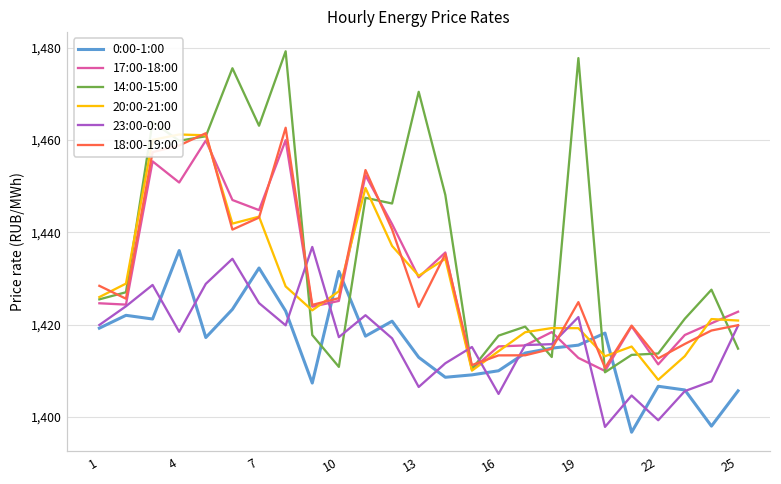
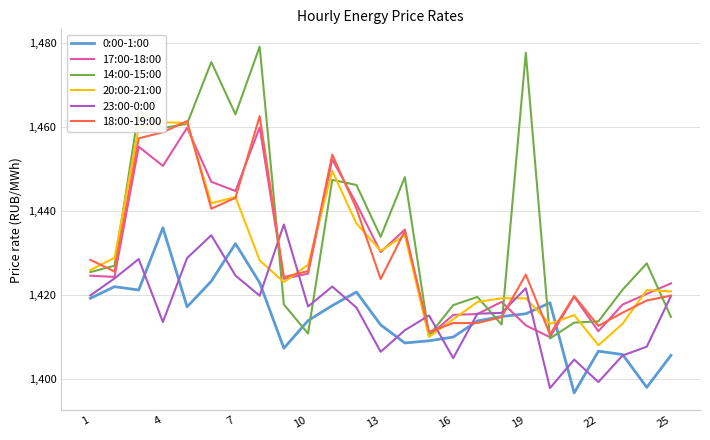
23:00-0:00, 4: 1,418 -> 1,414
0:00-1:00, 10: 1,432 -> 1,414
14:00-15:00, 13: 1,470 -> 1,434
